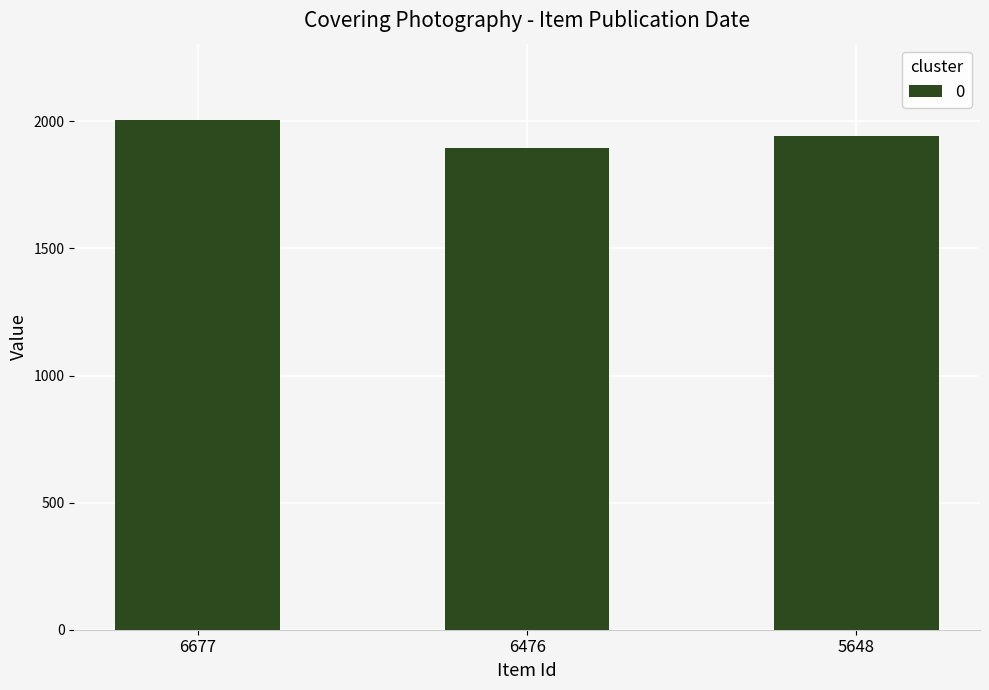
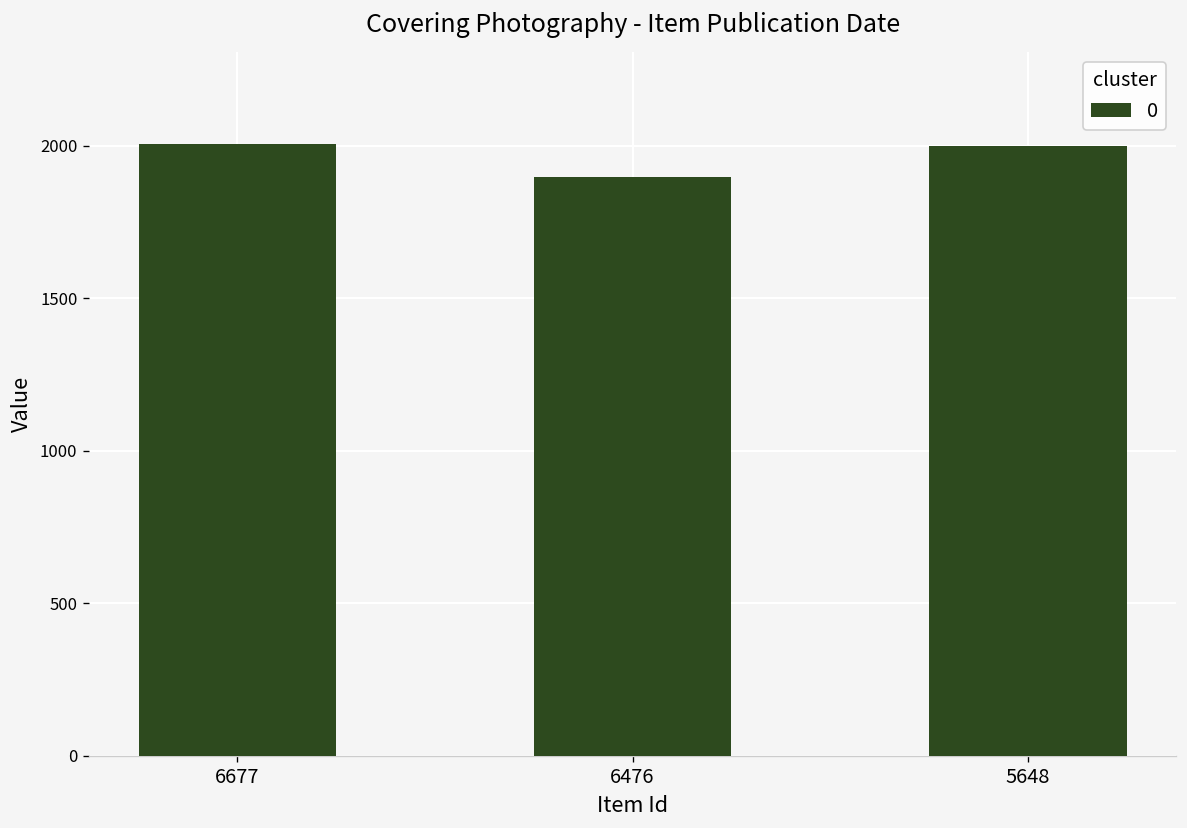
5648: 1940 -> 2000
